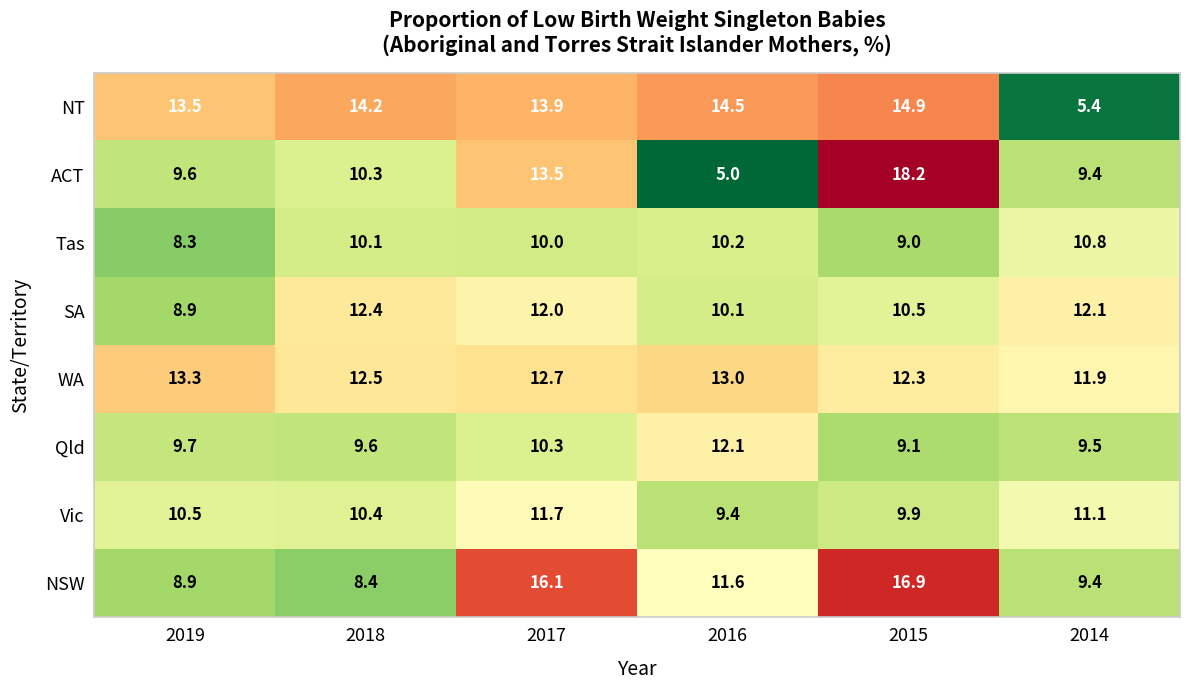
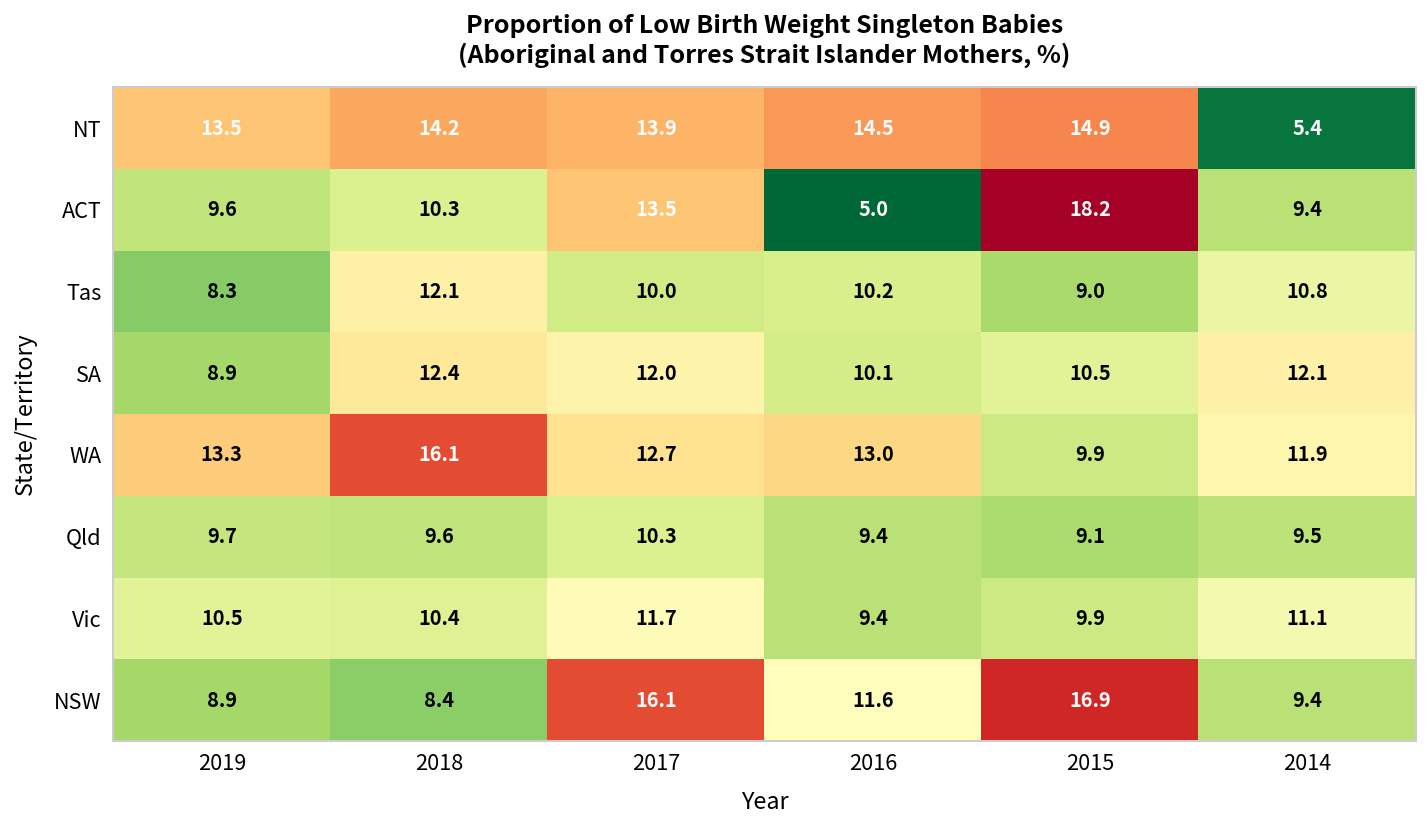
Tas, 2018: 10.1 -> 12.1
WA, 2018: 12.5 -> 16.1
WA, 2015: 12.3 -> 9.9
Qld, 2016: 12.1 -> 9.4
